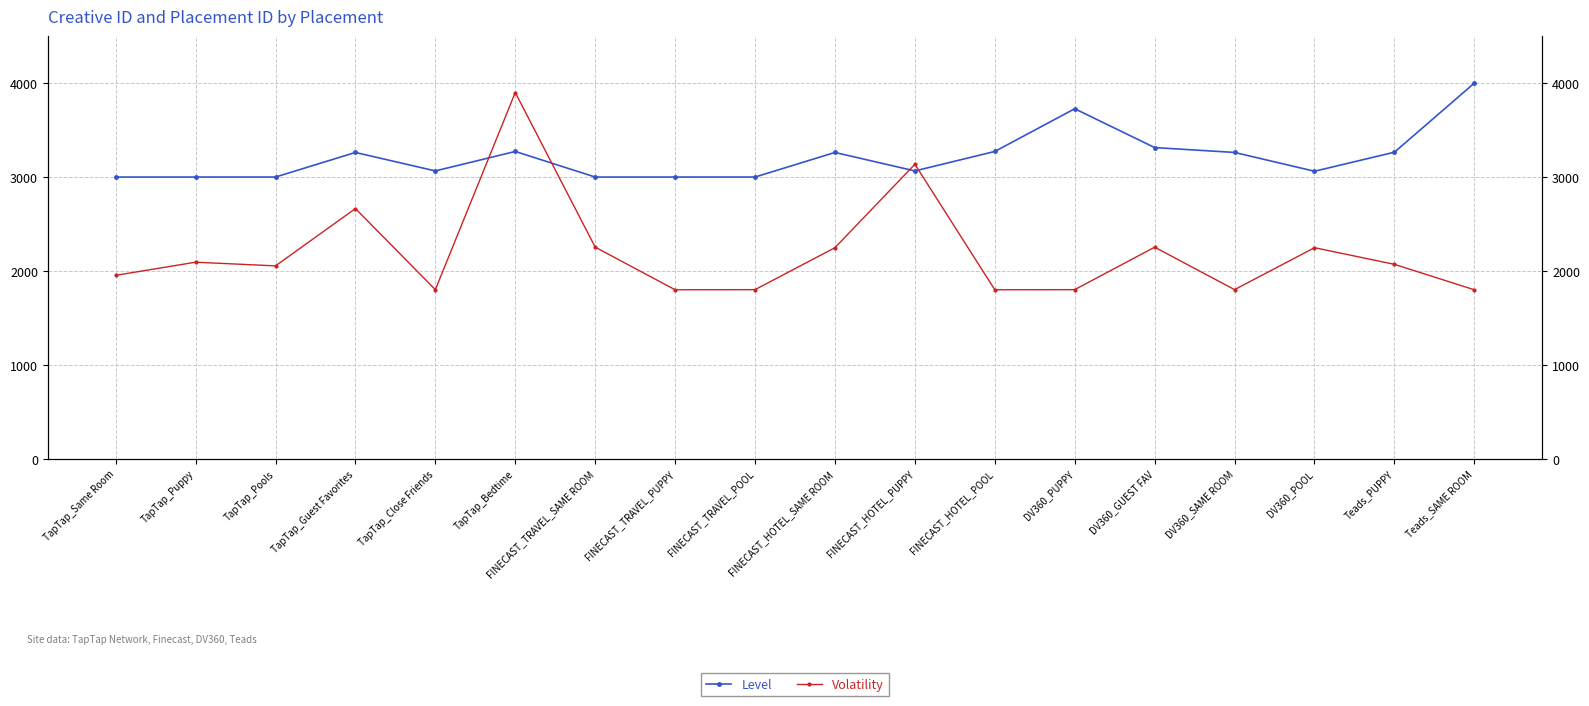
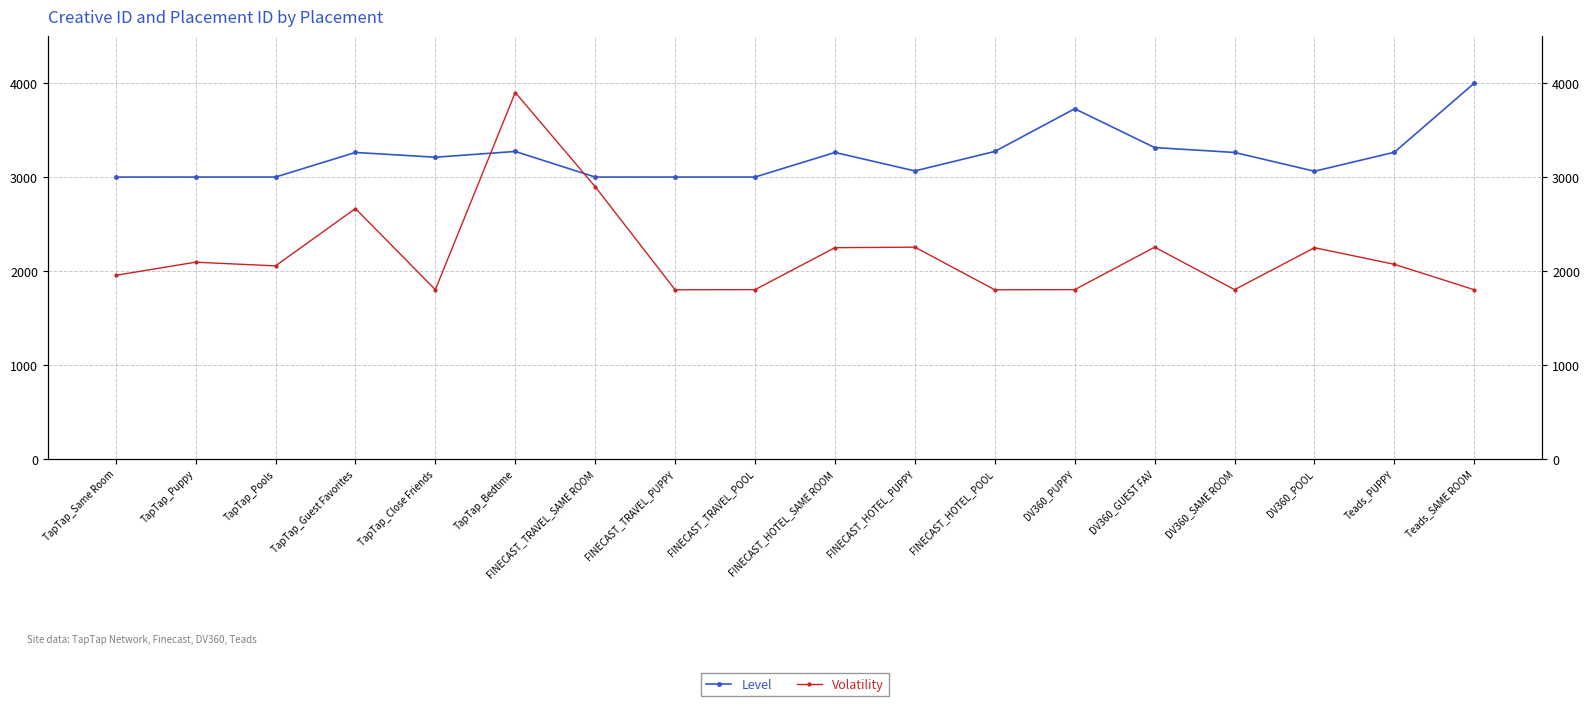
Level, TapTap_Close Friends: 3100 -> 3200
Volatility, FINECAST_TRAVEL_SAME ROOM: 2300 -> 2900
Volatility, FINECAST_HOTEL_PUPPY: 3100 -> 2300
